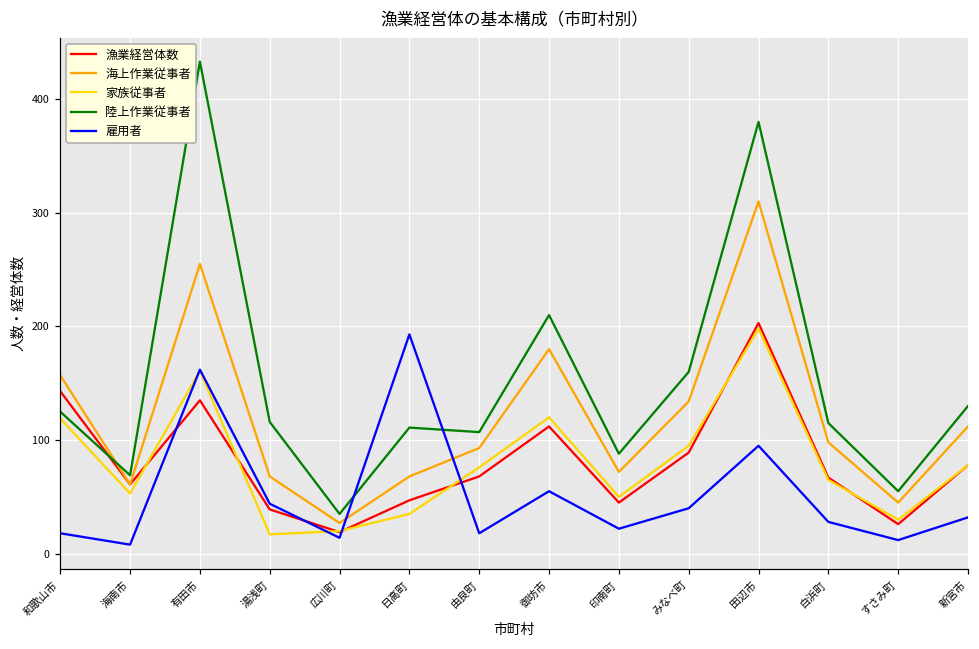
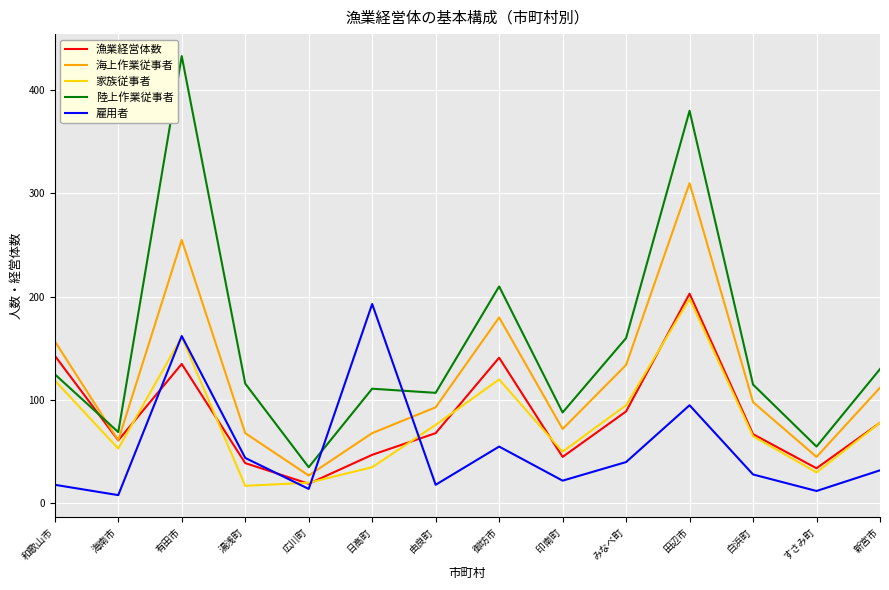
漁業経営体数, 御坊市: 112 -> 141
漁業経営体数, すさみ町: 26 -> 34
